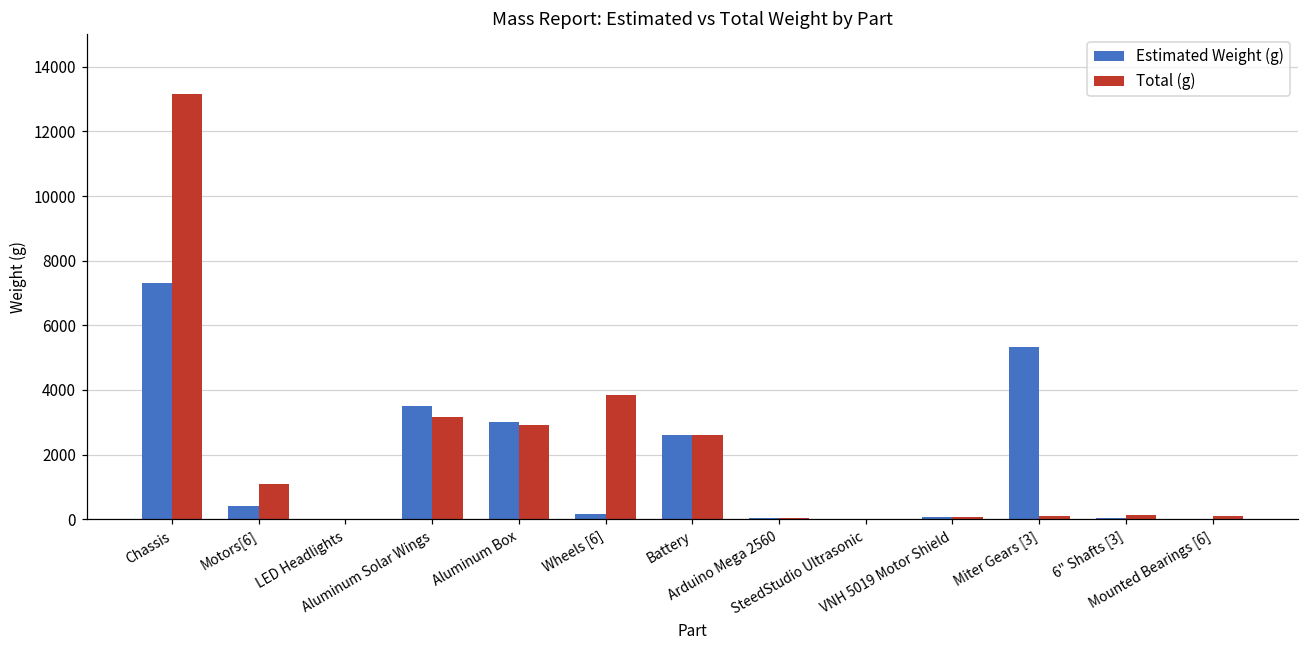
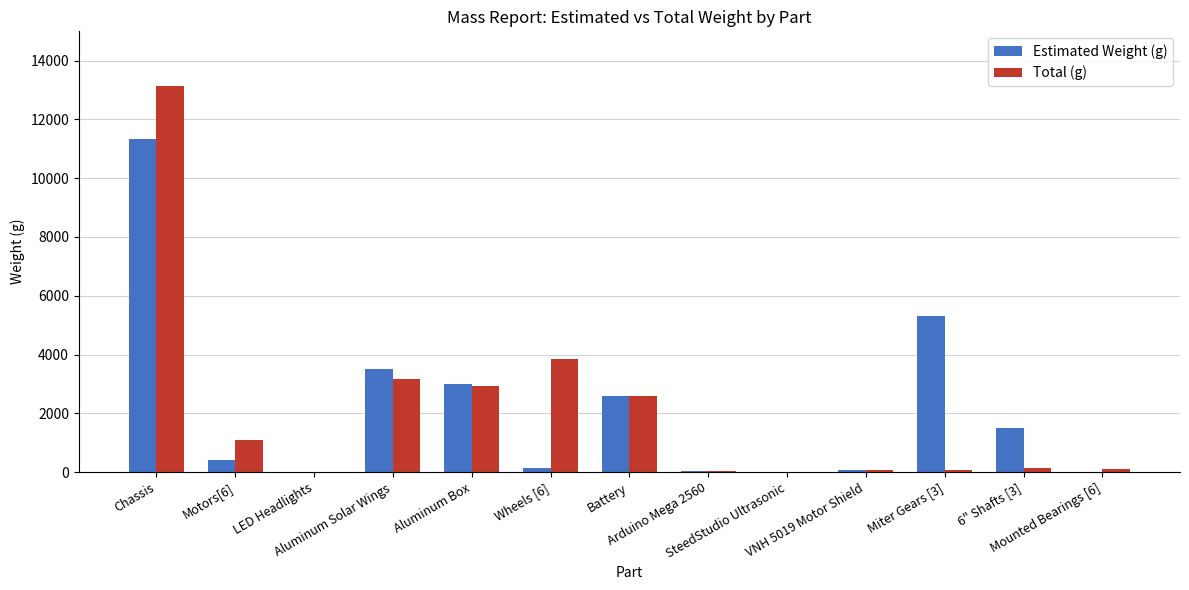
Estimated Weight (g), Chassis: 7300 -> 11300
Estimated Weight (g), 6" Shafts [3]: 0 -> 1500
